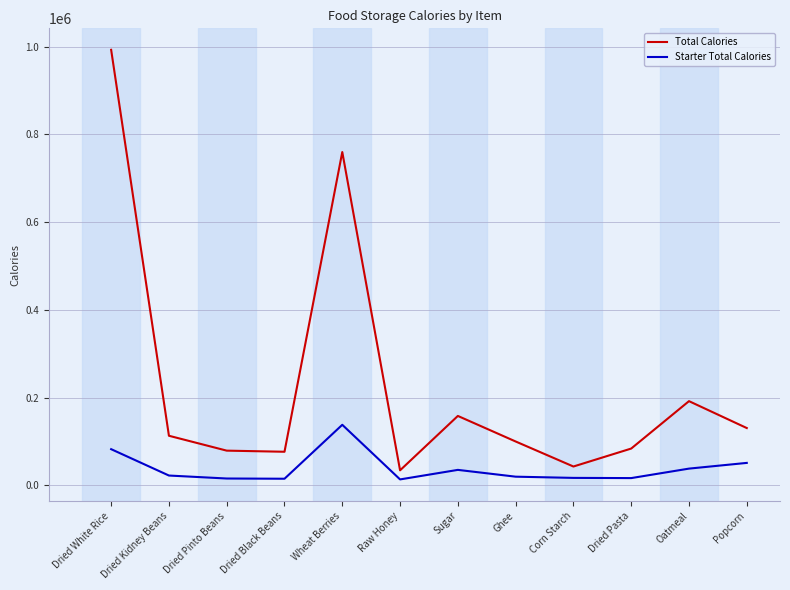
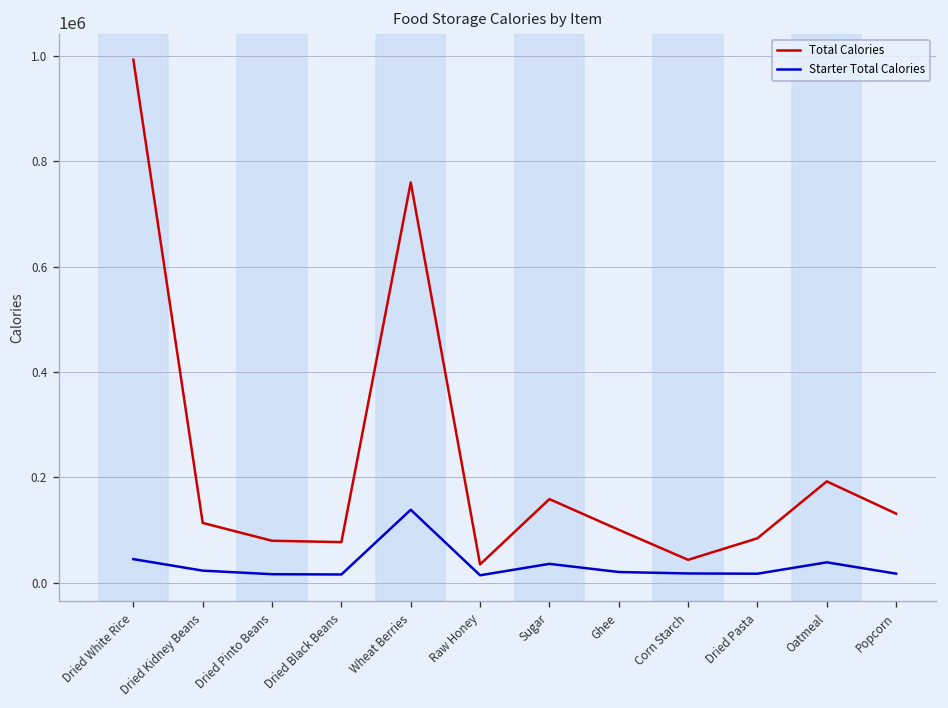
Starter Total Calories, Dried White Rice: 80000 -> 40000
Starter Total Calories, Popcorn: 50000 -> 20000
